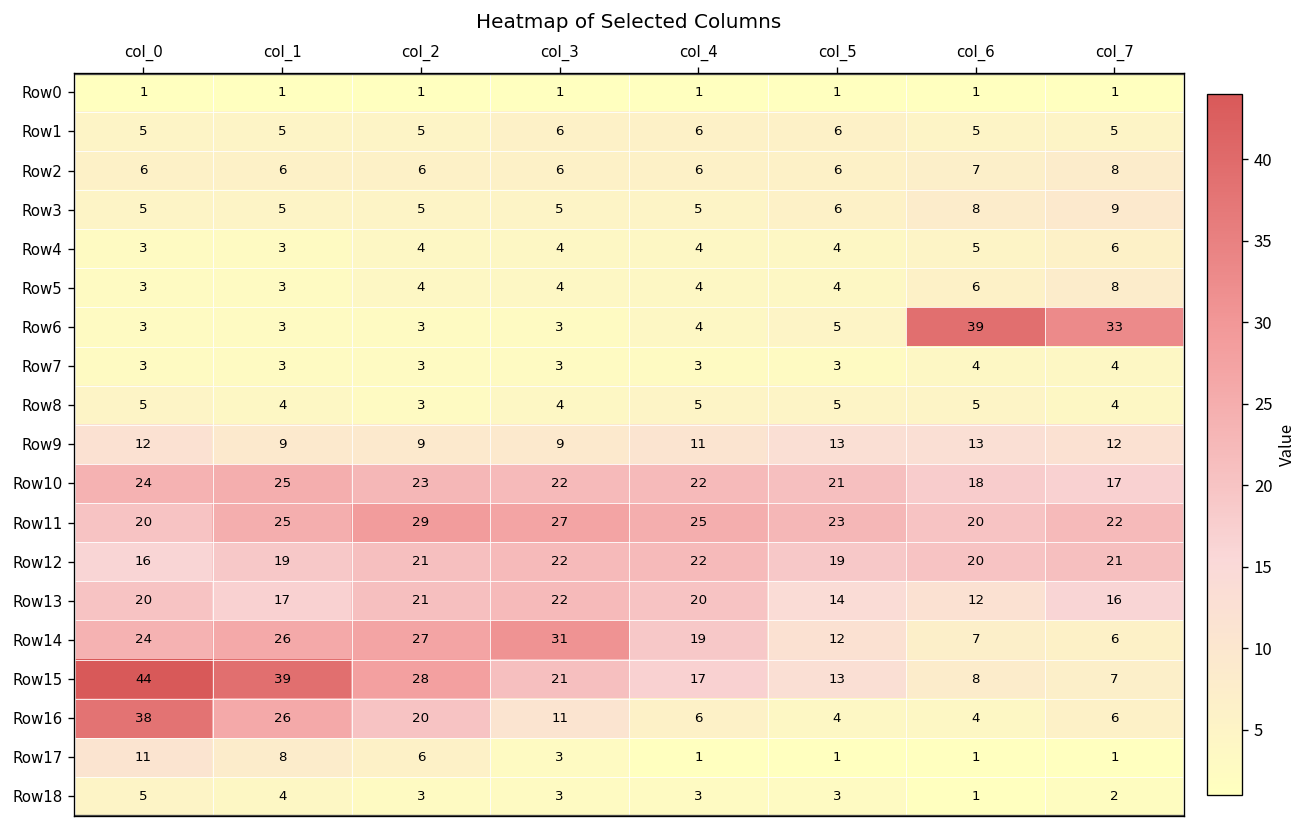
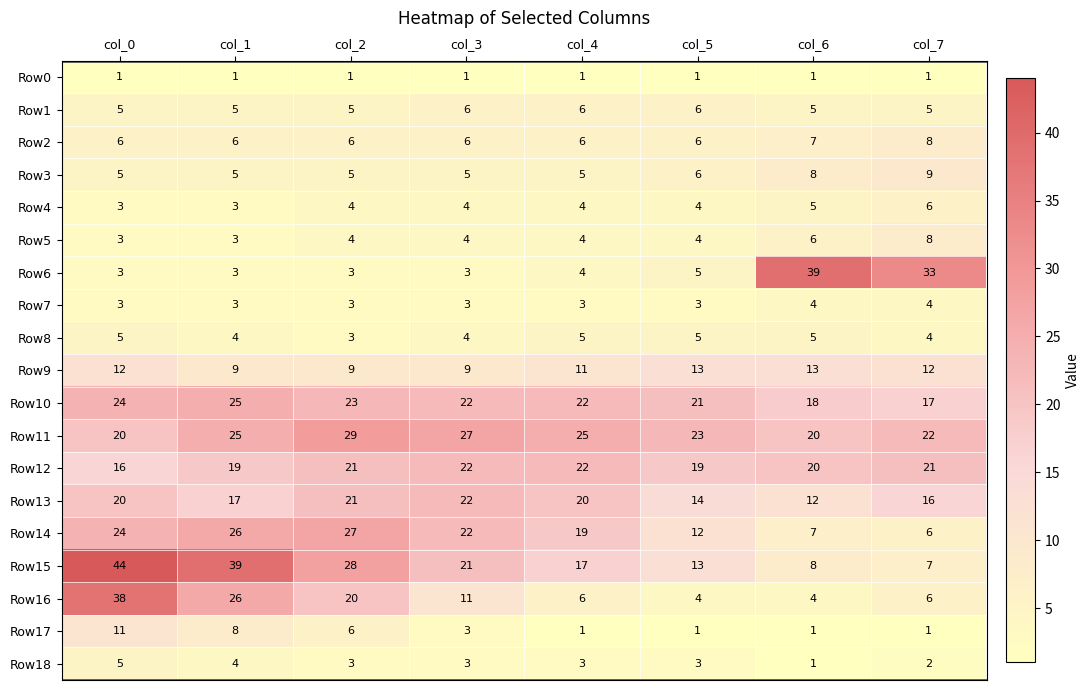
Row14, col_3: 31 -> 22
